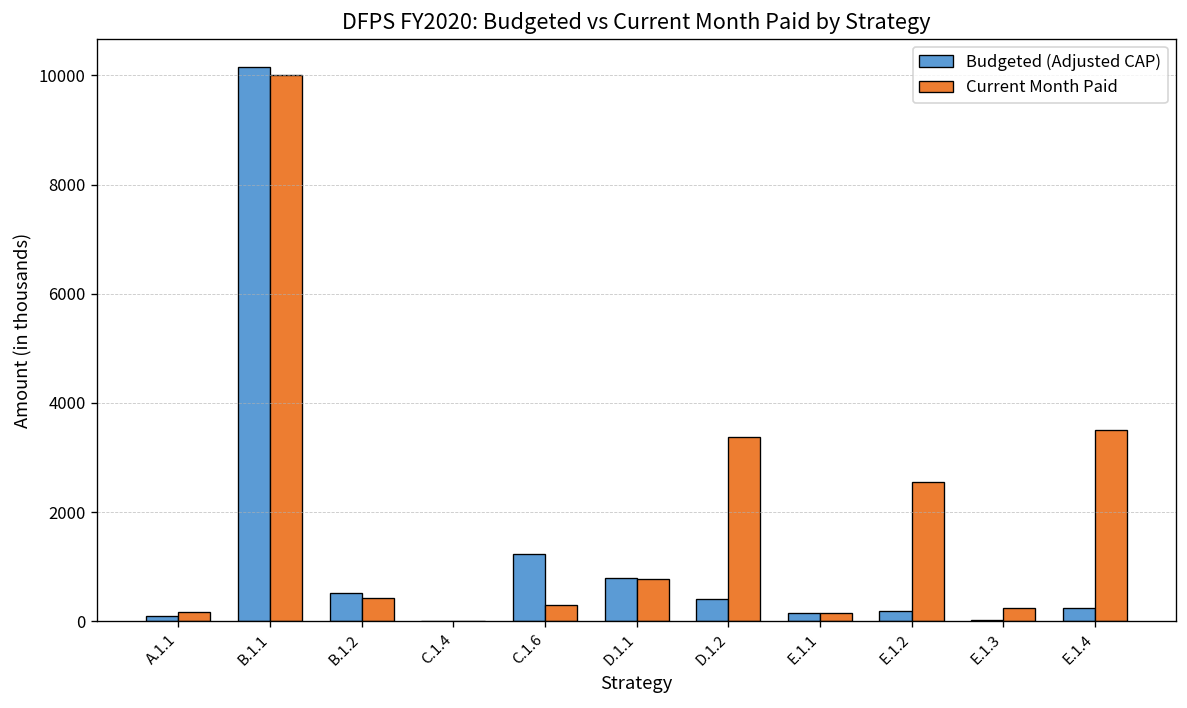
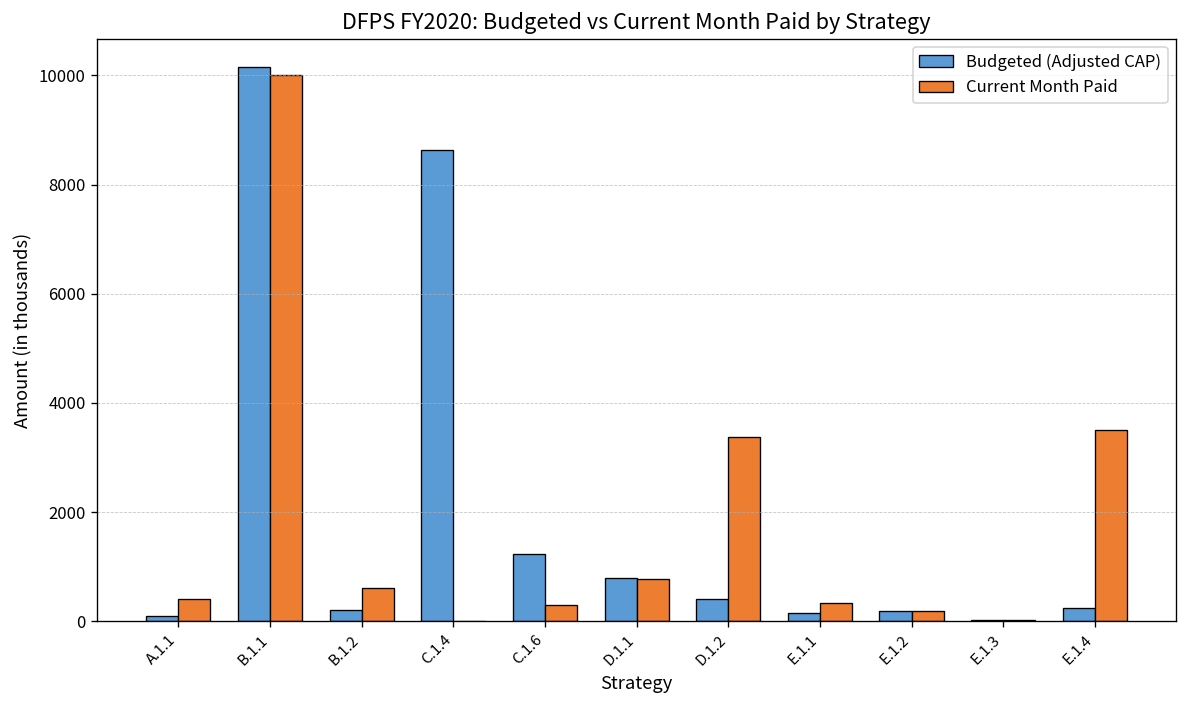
Current Month Paid, A.1.1: 200 -> 400
Budgeted (Adjusted CAP), B.1.2: 500 -> 200
Current Month Paid, B.1.2: 400 -> 600
Budgeted (Adjusted CAP), C.1.4: 0 -> 8600
Current Month Paid, E.1.1: 100 -> 300
Current Month Paid, E.1.2: 2600 -> 200
Current Month Paid, E.1.3: 300 -> 0
